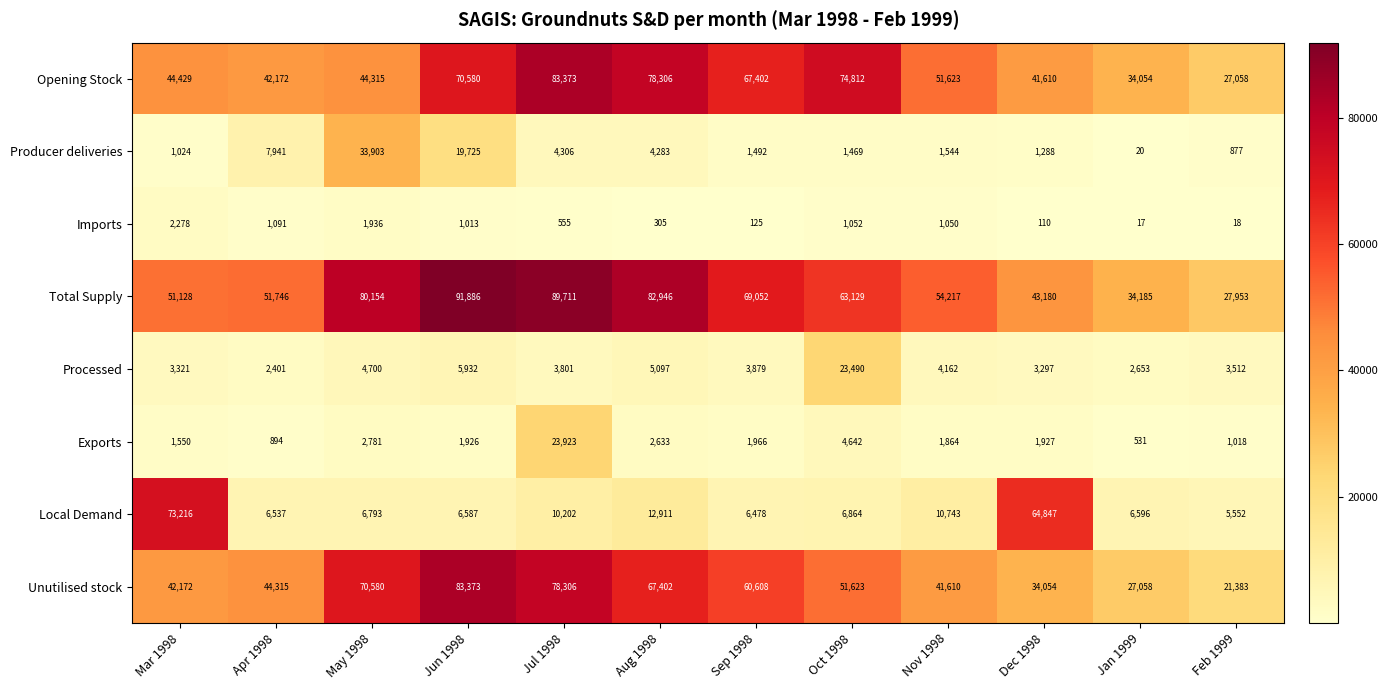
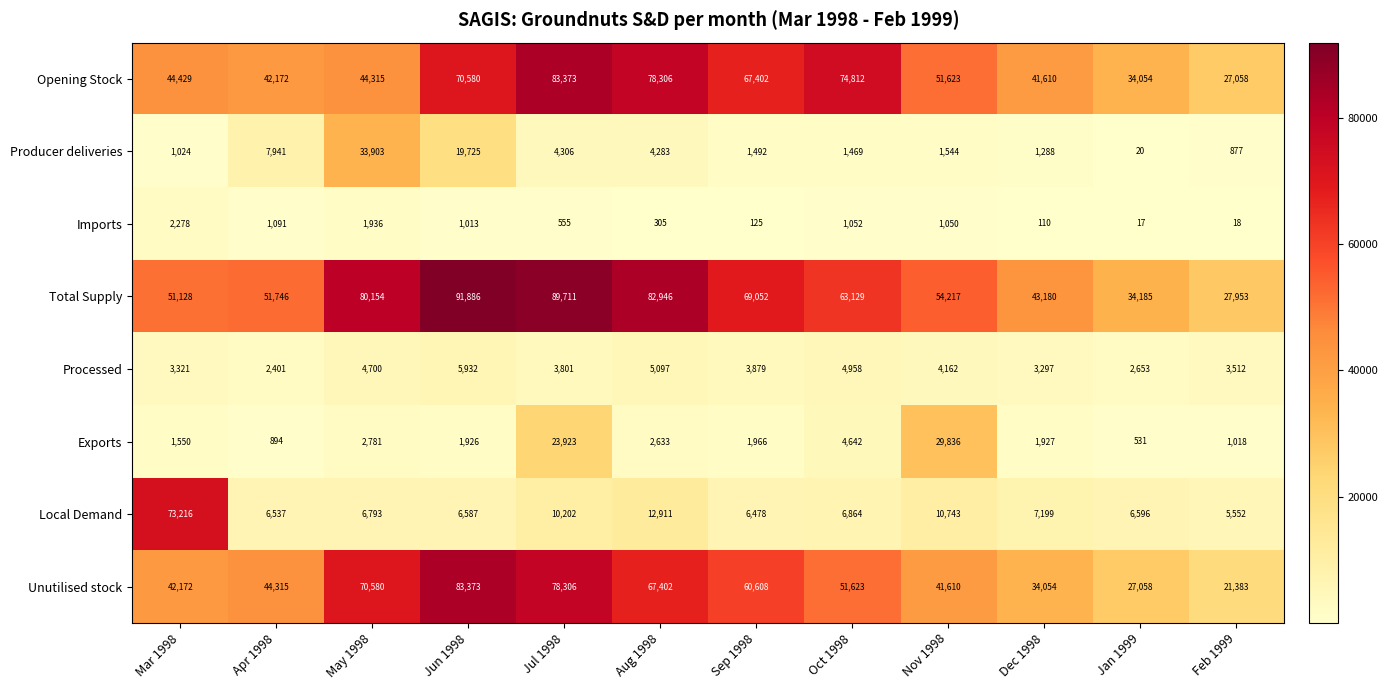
Processed, Oct 1998: 23,490 -> 4,958
Exports, Nov 1998: 1,864 -> 29,836
Local Demand, Dec 1998: 64,847 -> 7,199
